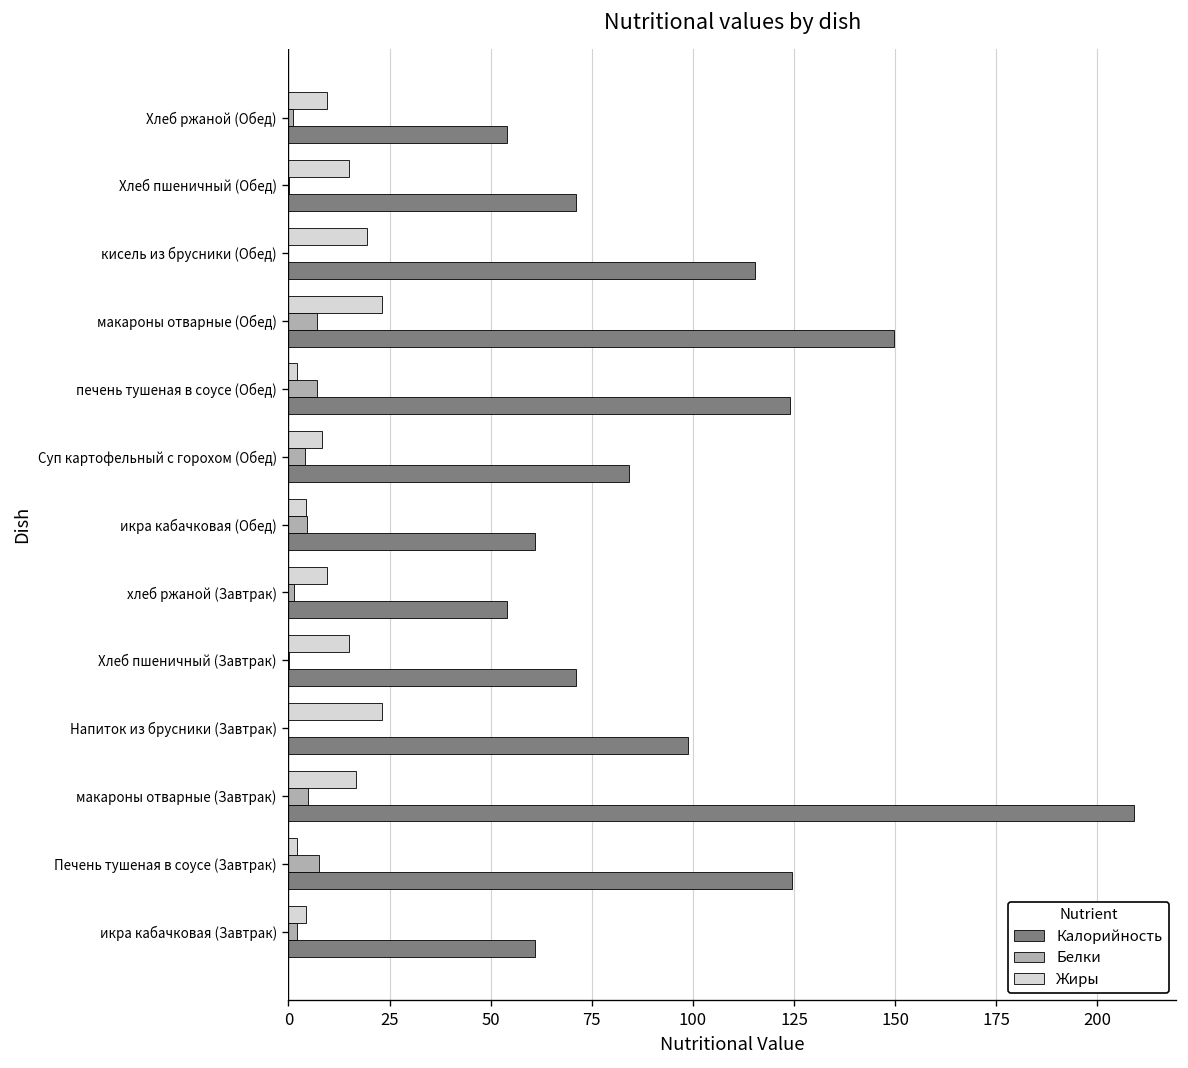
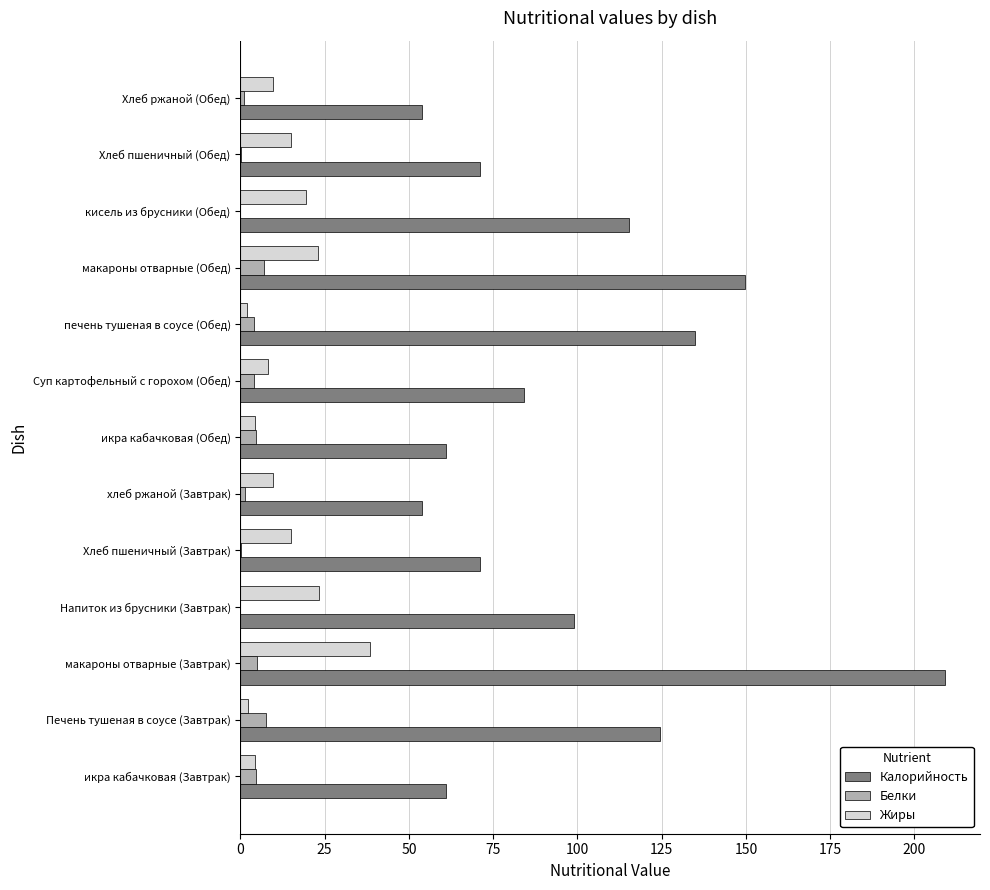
Белки, печень тушеная в соусе (Обед): 7 -> 4
Калорийность, печень тушеная в соусе (Обед): 124 -> 135
Жиры, макароны отварные (Завтрак): 17 -> 38
Белки, икра кабачковая (Завтрак): 2 -> 5
